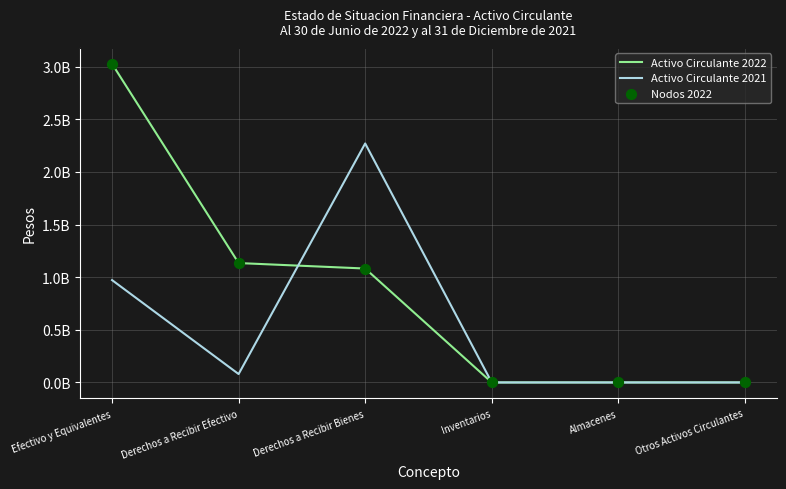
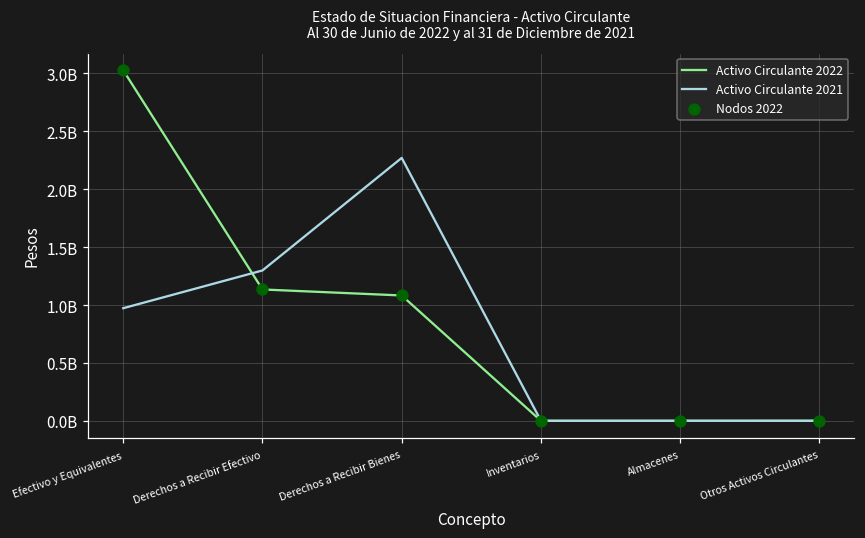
Activo Circulante 2021, Derechos a Recibir Efectivo: 80000000 -> 1300000000
